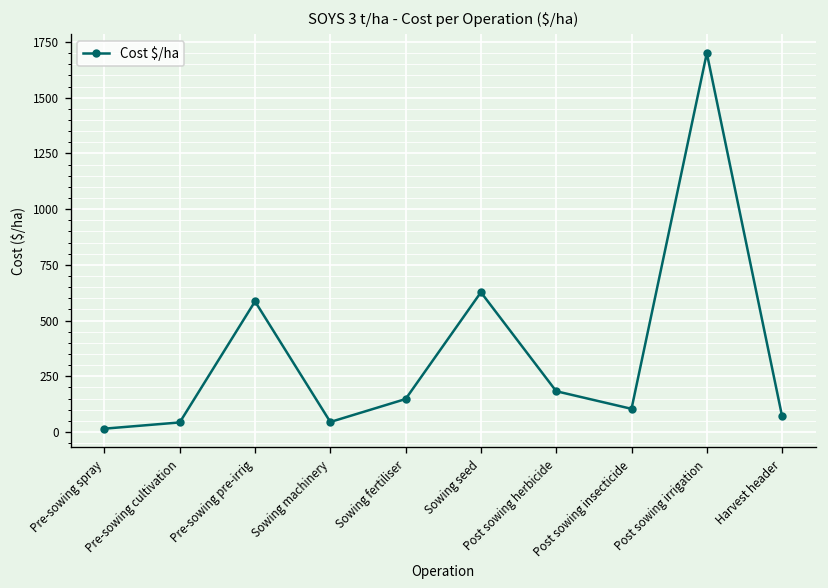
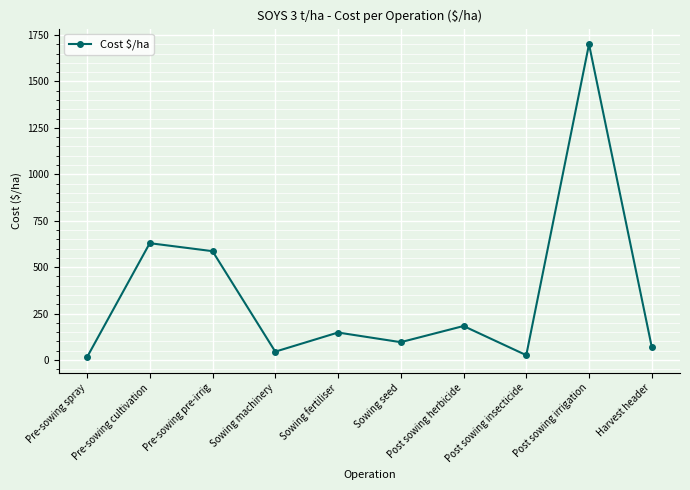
Pre-sowing cultivation: 40 -> 630
Sowing seed: 630 -> 100
Post sowing insecticide: 100 -> 30
